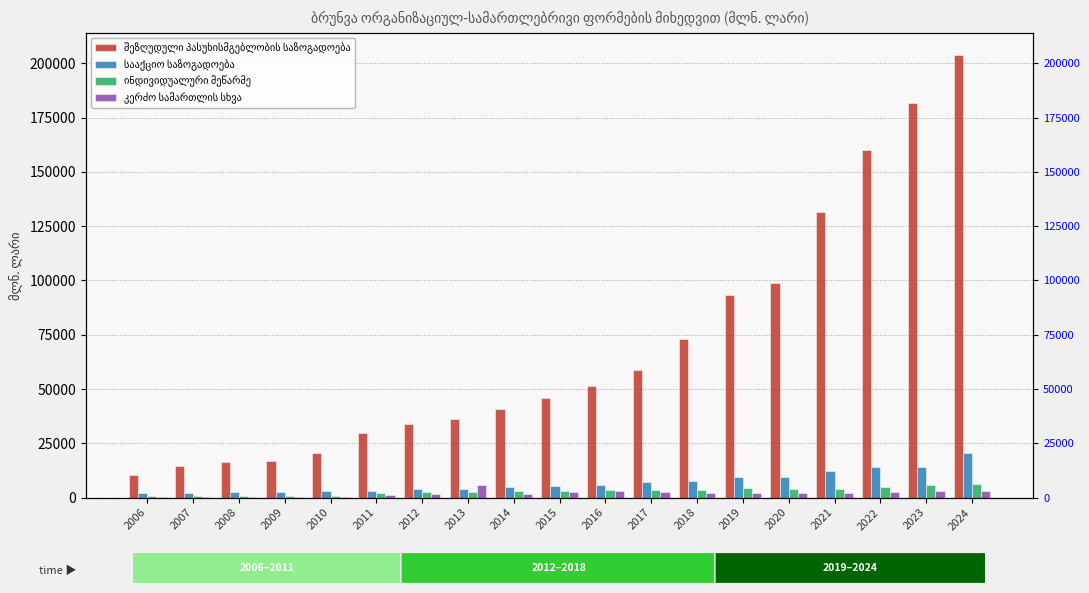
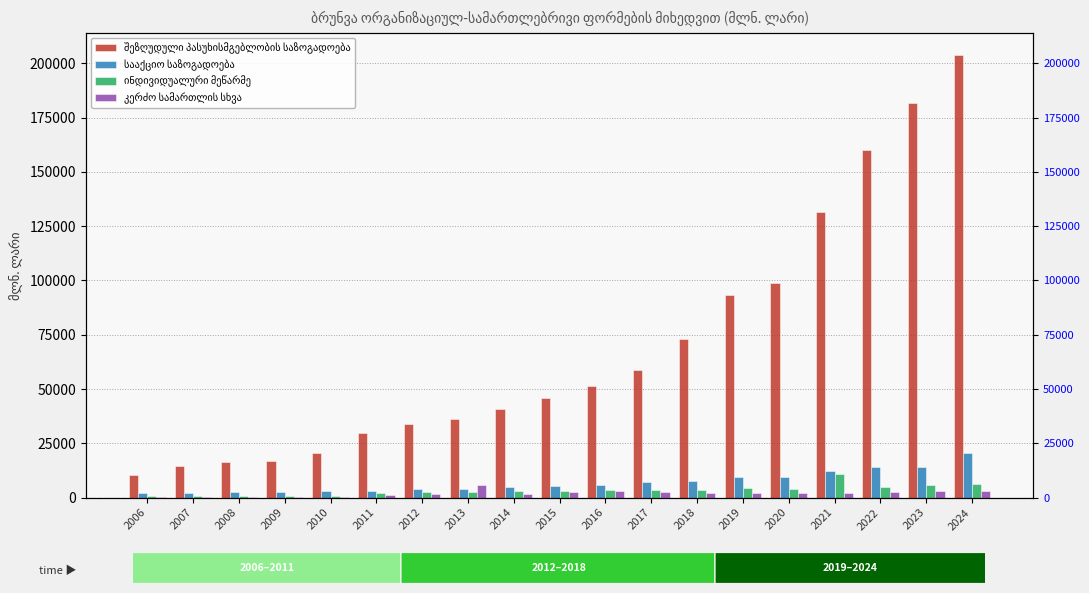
ინდივიდუალური მეწარმე, 2021: 4000 -> 11000
